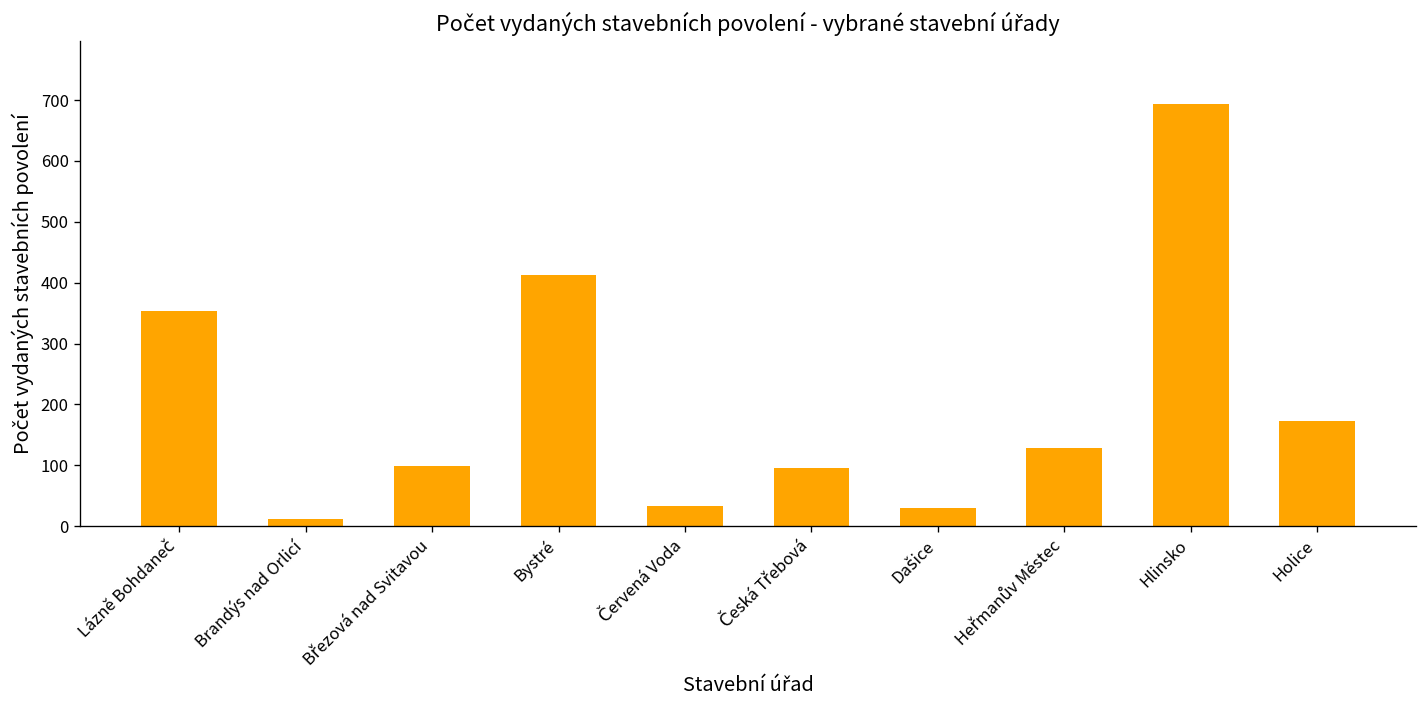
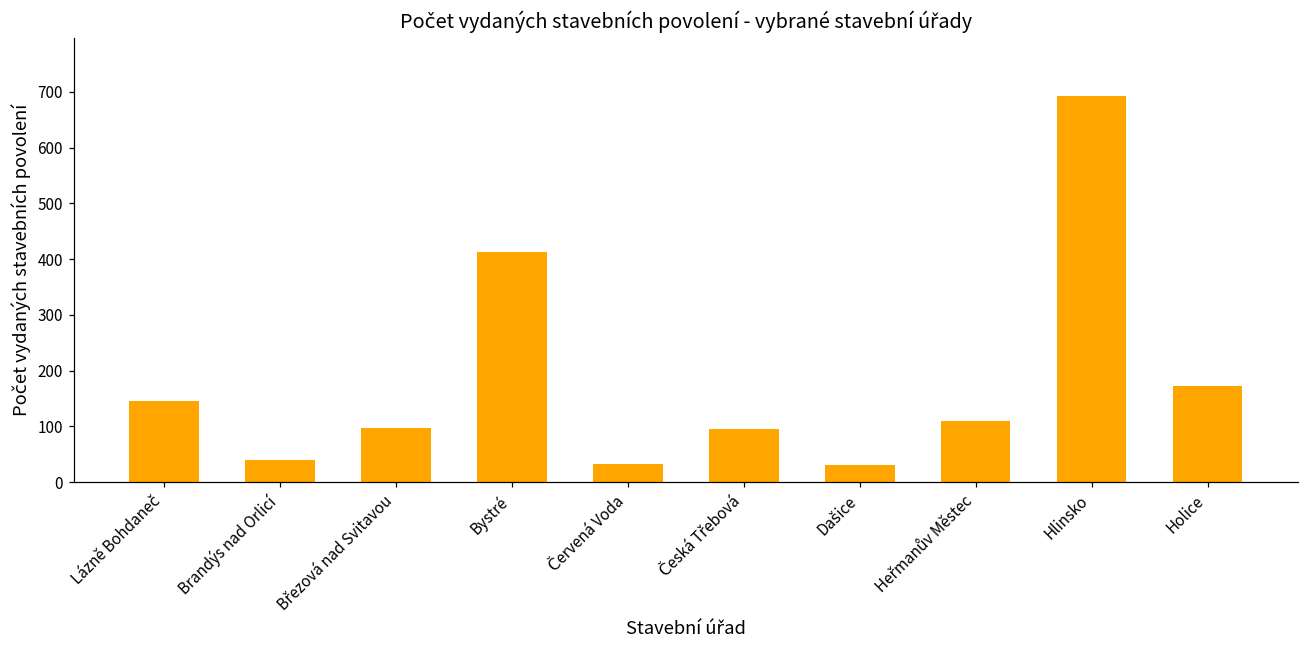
Lázně Bohdaneč: 350 -> 150
Brandýs nad Orlicí: 10 -> 40
Heřmanův Městec: 130 -> 110
